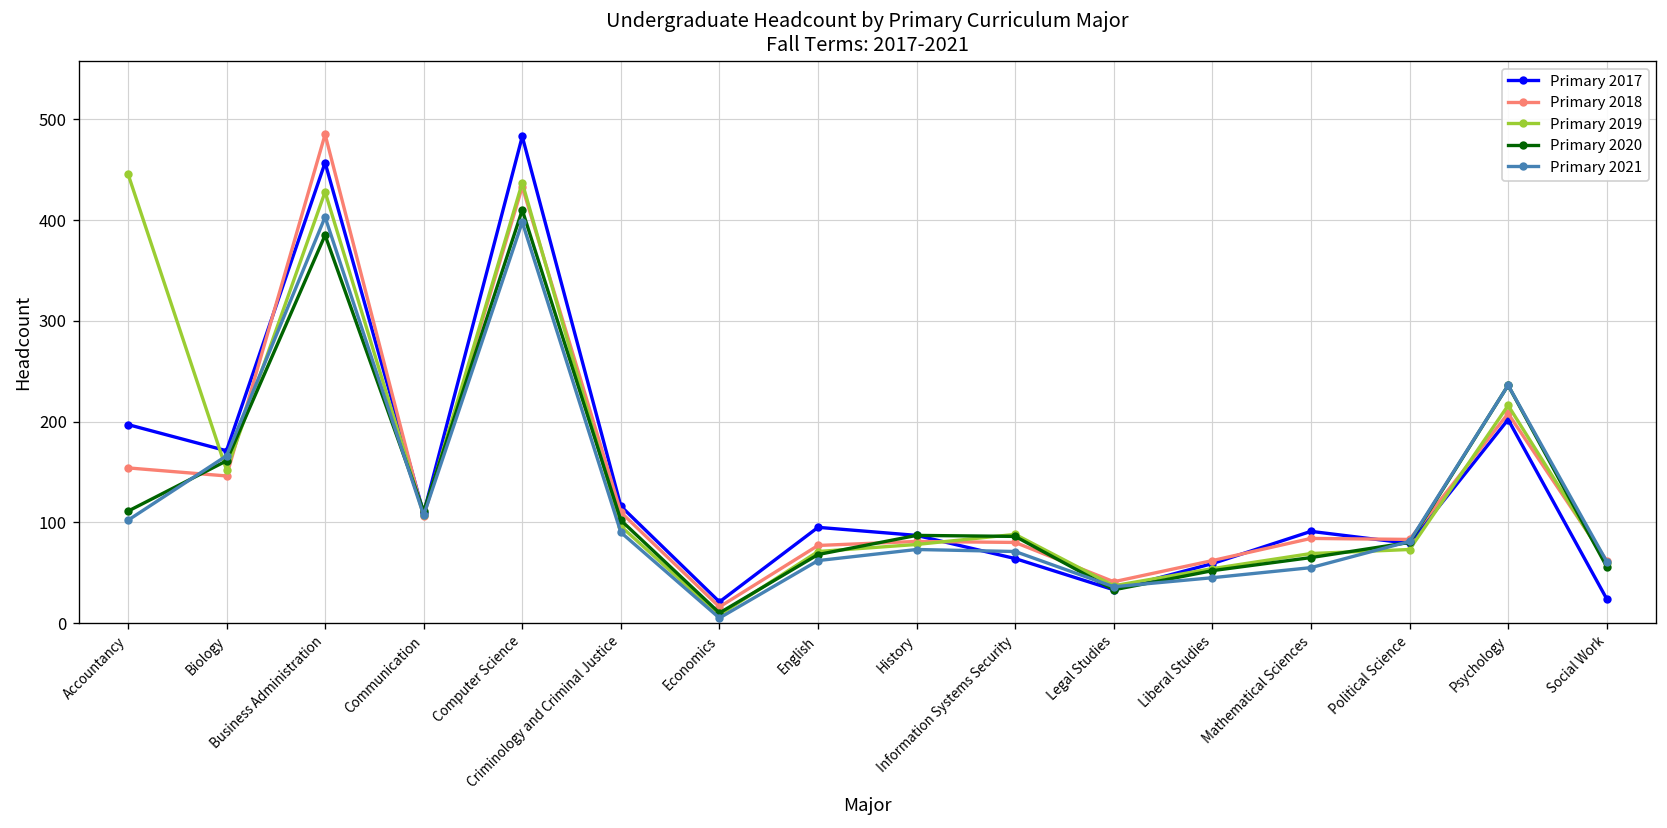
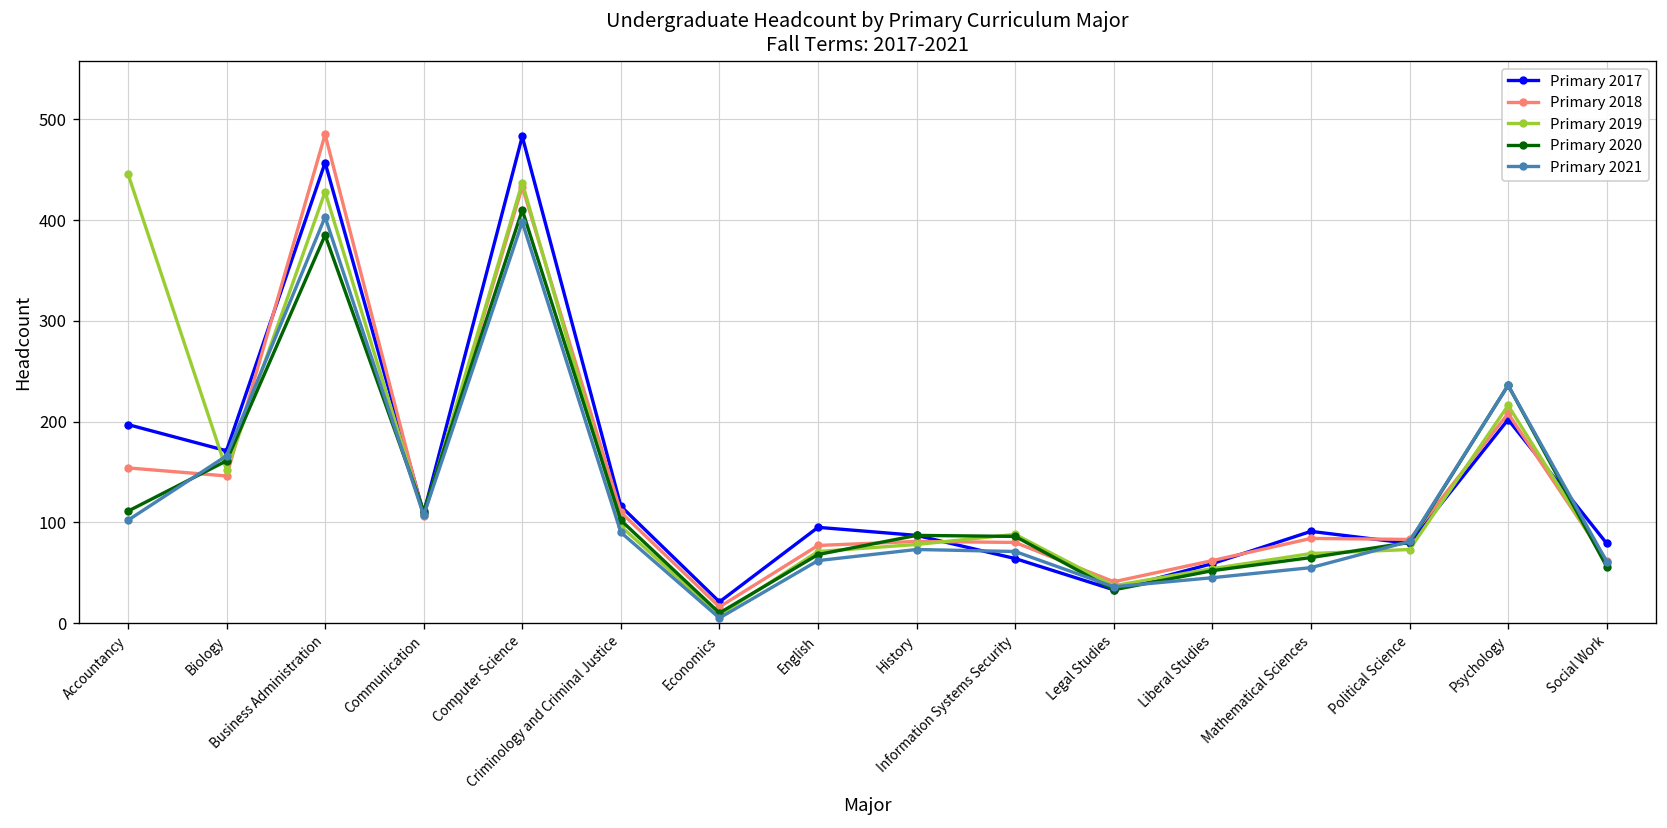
Primary 2017, Social Work: 20 -> 80
